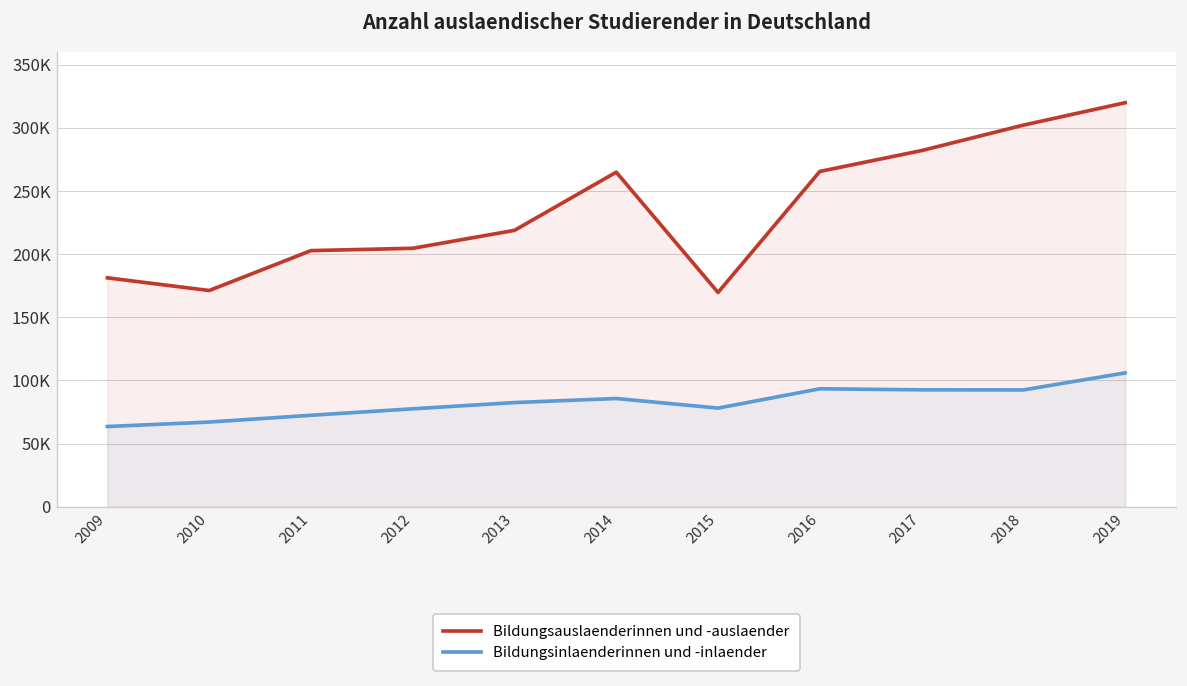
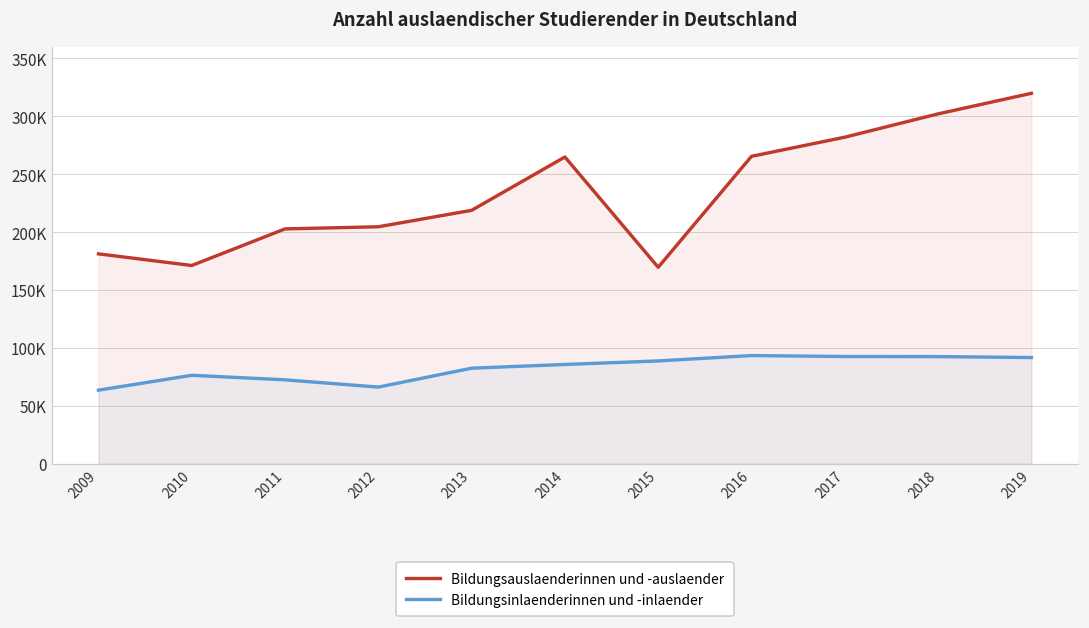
Bildungsinlaenderinnen und -inlaender, 2010: 67000 -> 76000
Bildungsinlaenderinnen und -inlaender, 2012: 78000 -> 66000
Bildungsinlaenderinnen und -inlaender, 2015: 78000 -> 89000
Bildungsinlaenderinnen und -inlaender, 2019: 106000 -> 92000
